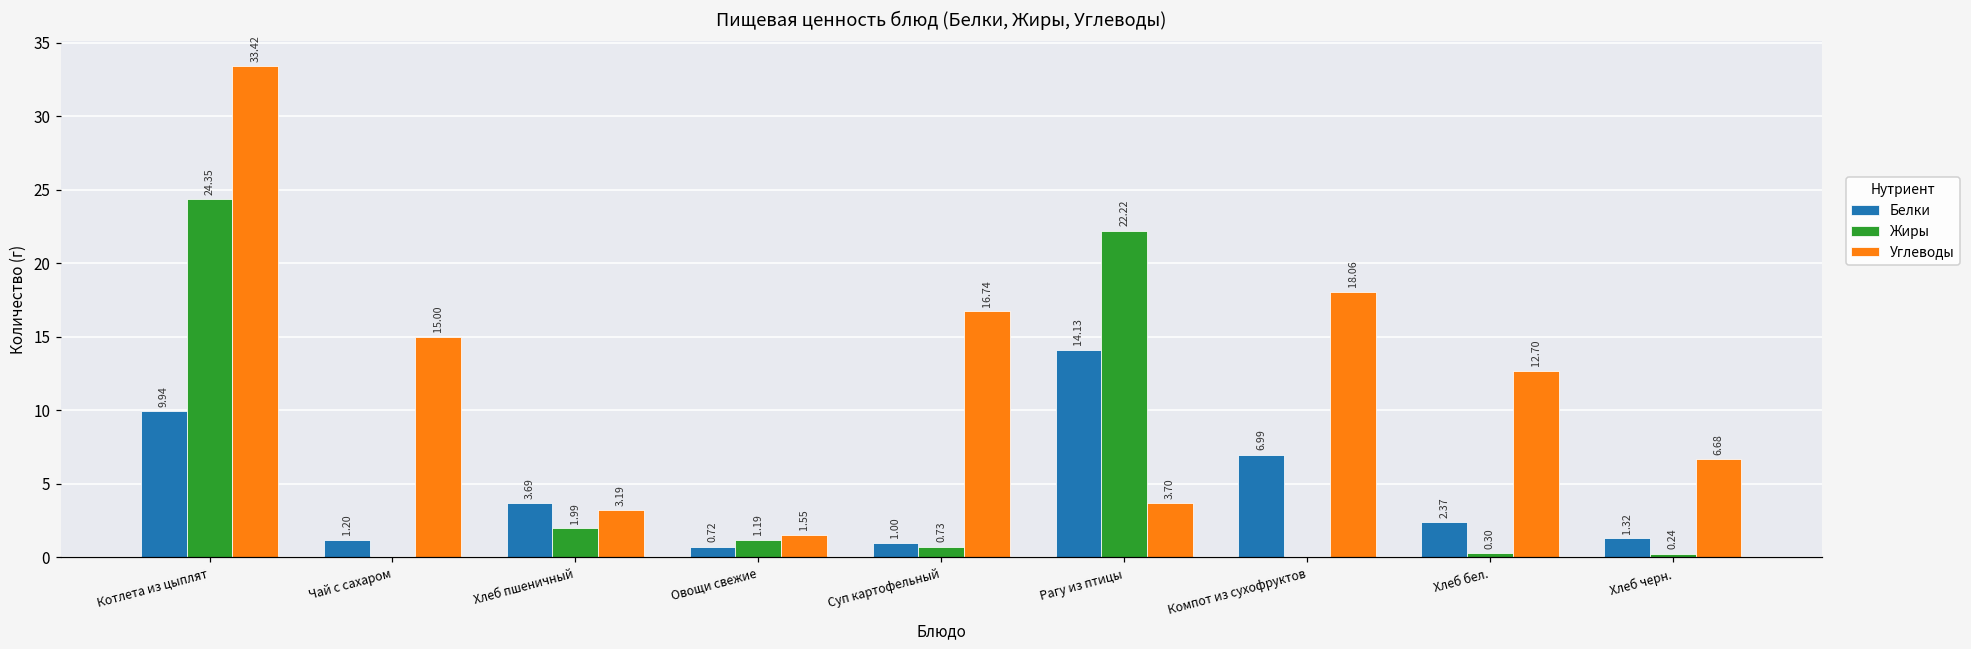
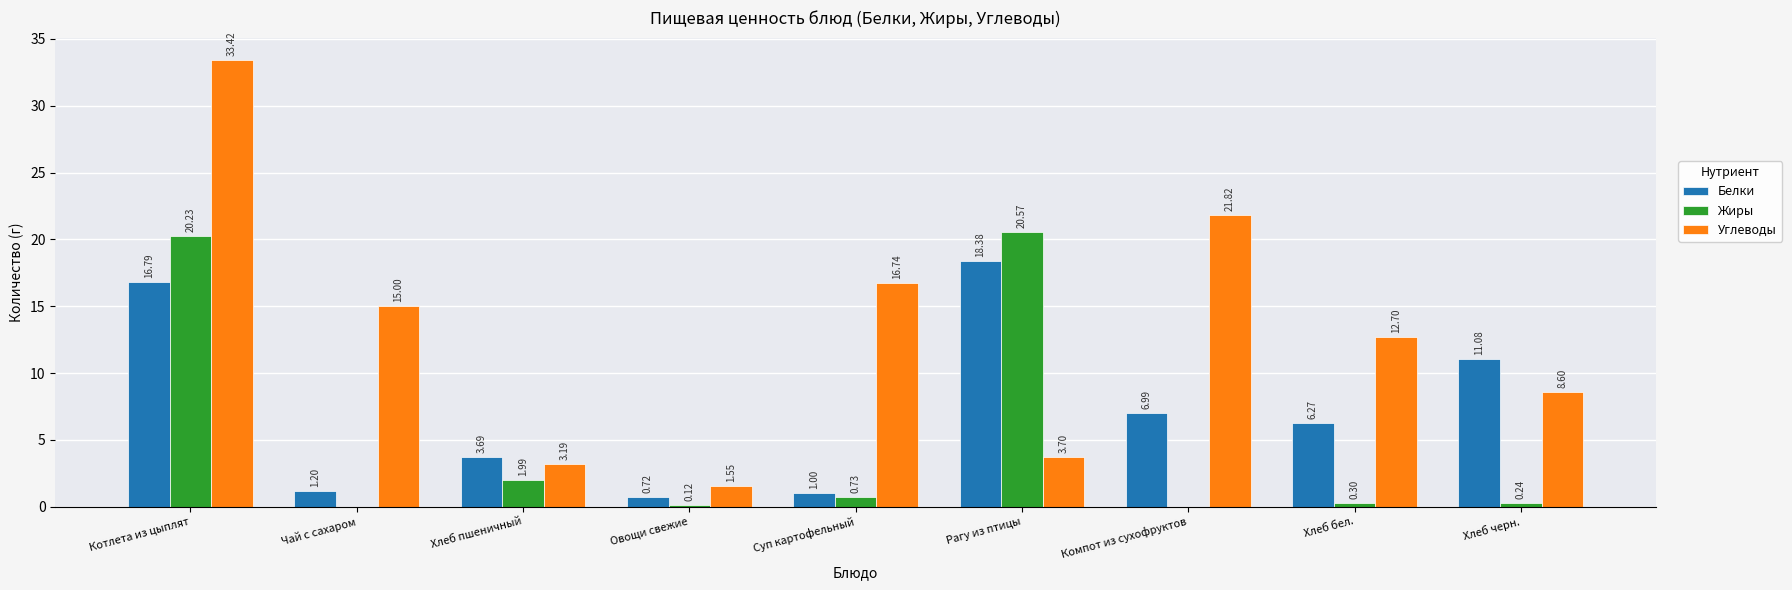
Белки, Котлета из цыплят: 9.94 -> 16.79
Жиры, Котлета из цыплят: 24.35 -> 20.23
Жиры, Овощи свежие: 1.19 -> 0.12
Белки, Рагу из птицы: 14.13 -> 18.38
Жиры, Рагу из птицы: 22.22 -> 20.57
Углеводы, Компот из сухофруктов: 18.06 -> 21.82
Белки, Хлеб бел.: 2.37 -> 6.27
Белки, Хлеб черн.: 1.32 -> 11.08
Углеводы, Хлеб черн.: 6.68 -> 8.60
